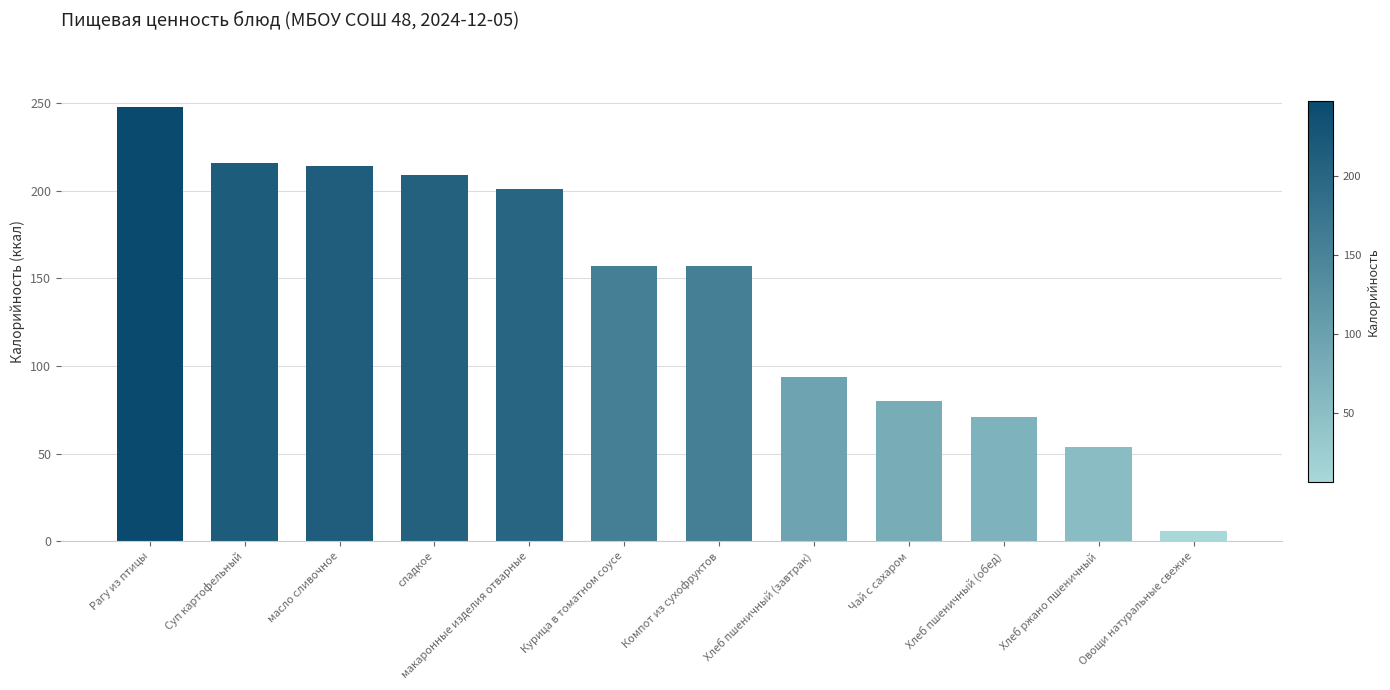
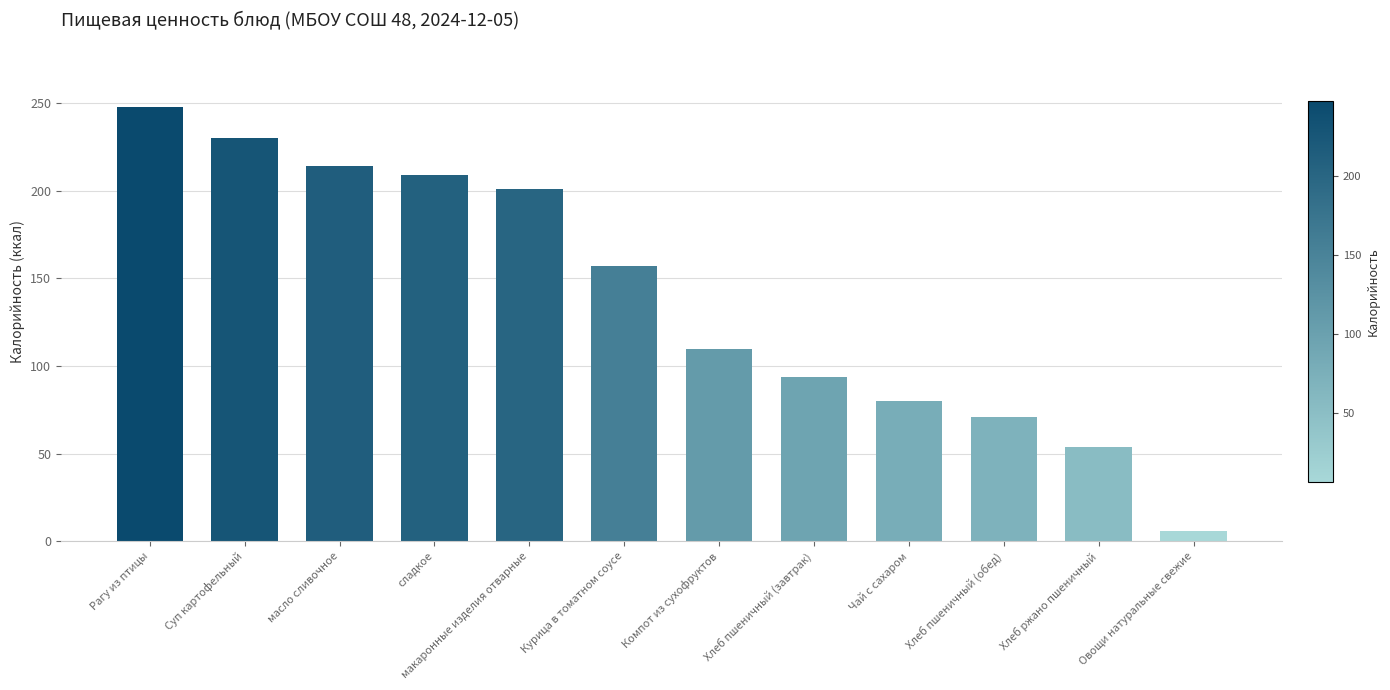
Суп картофельный: 216 -> 230
Компот из сухофруктов: 157 -> 110
